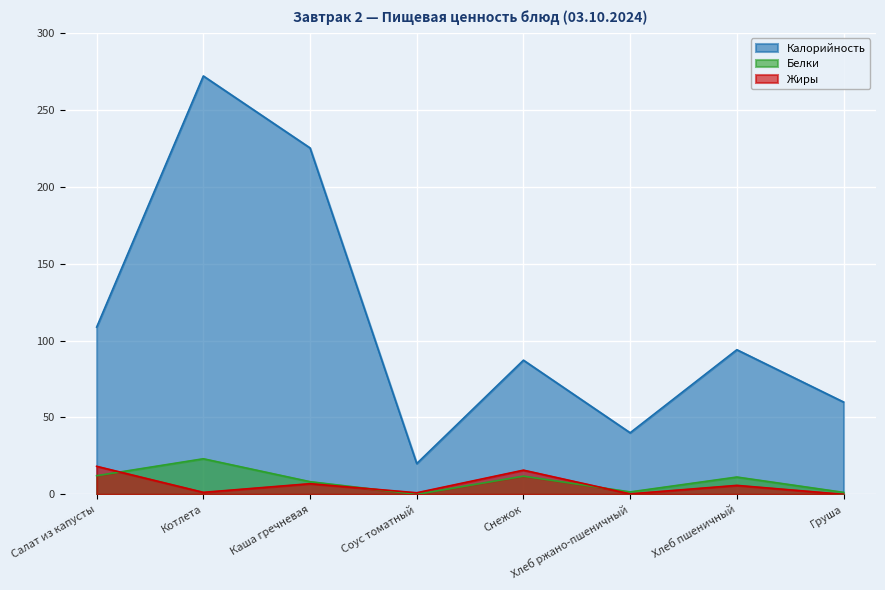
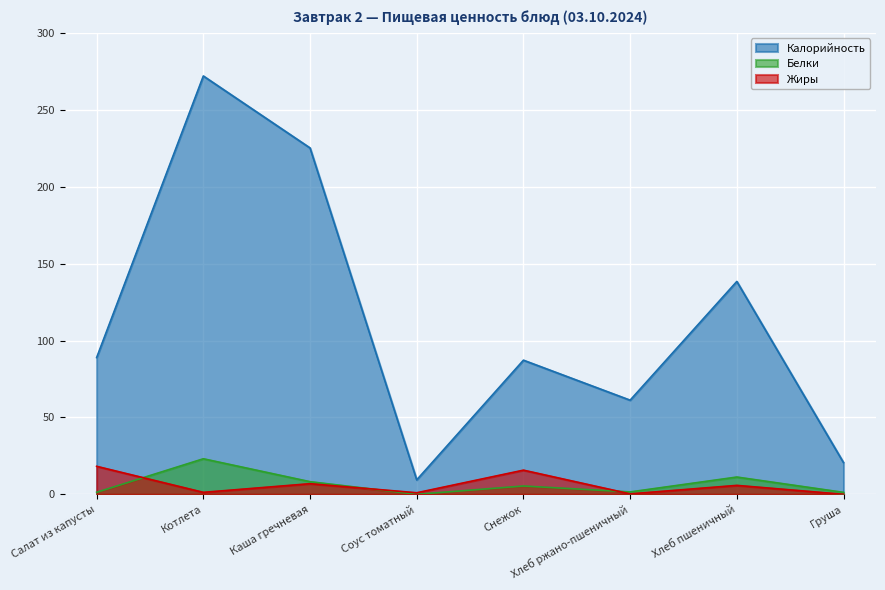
Калорийность, Салат из капусты: 109 -> 89
Белки, Салат из капусты: 12 -> 1
Калорийность, Соус томатный: 20 -> 9
Белки, Снежок: 12 -> 5
Калорийность, Хлеб ржано-пшеничный: 40 -> 61
Калорийность, Хлеб пшеничный: 94 -> 138
Калорийность, Груша: 60 -> 21
